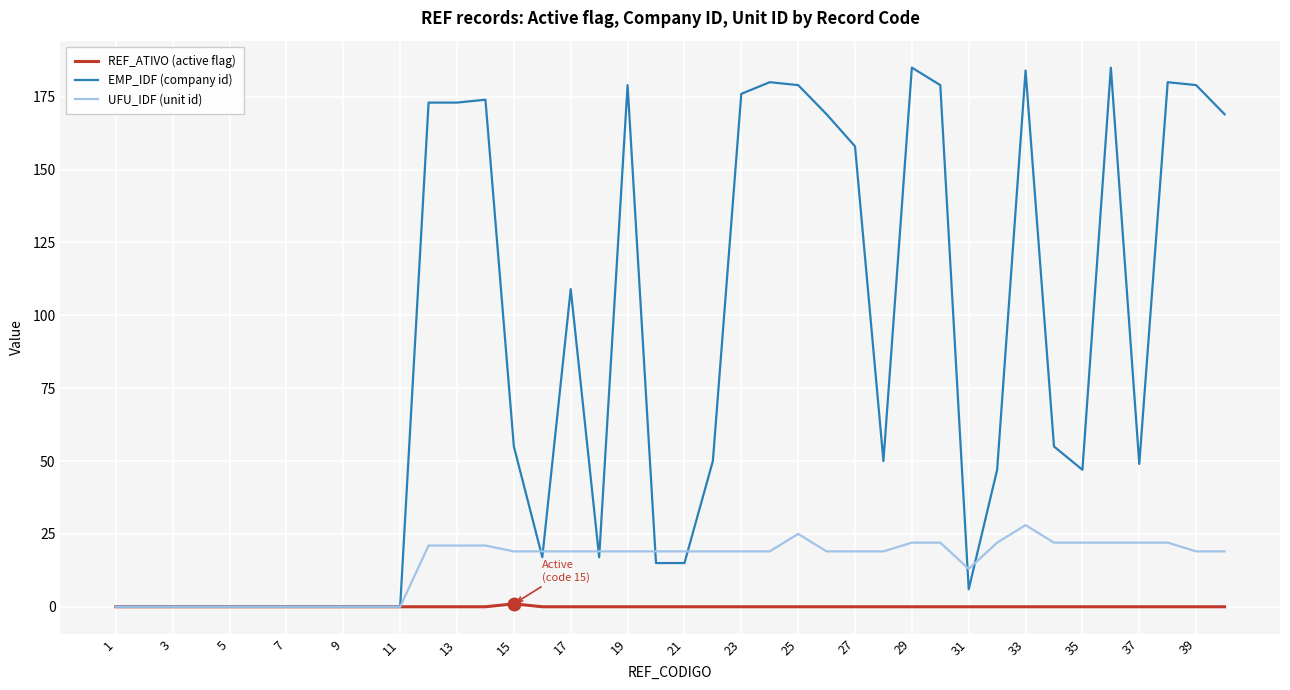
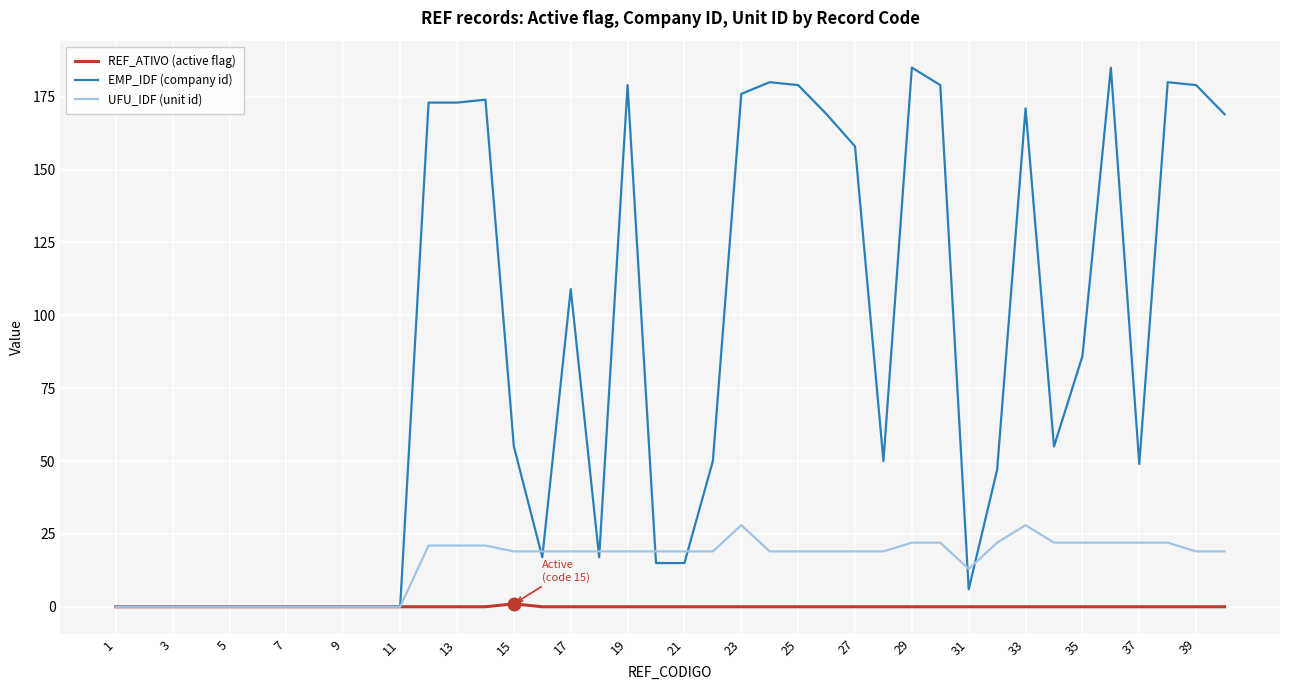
UFU_IDF (unit id), 23: 19 -> 28
UFU_IDF (unit id), 25: 25 -> 19
EMP_IDF (company id), 33: 184 -> 171
EMP_IDF (company id), 35: 47 -> 86
